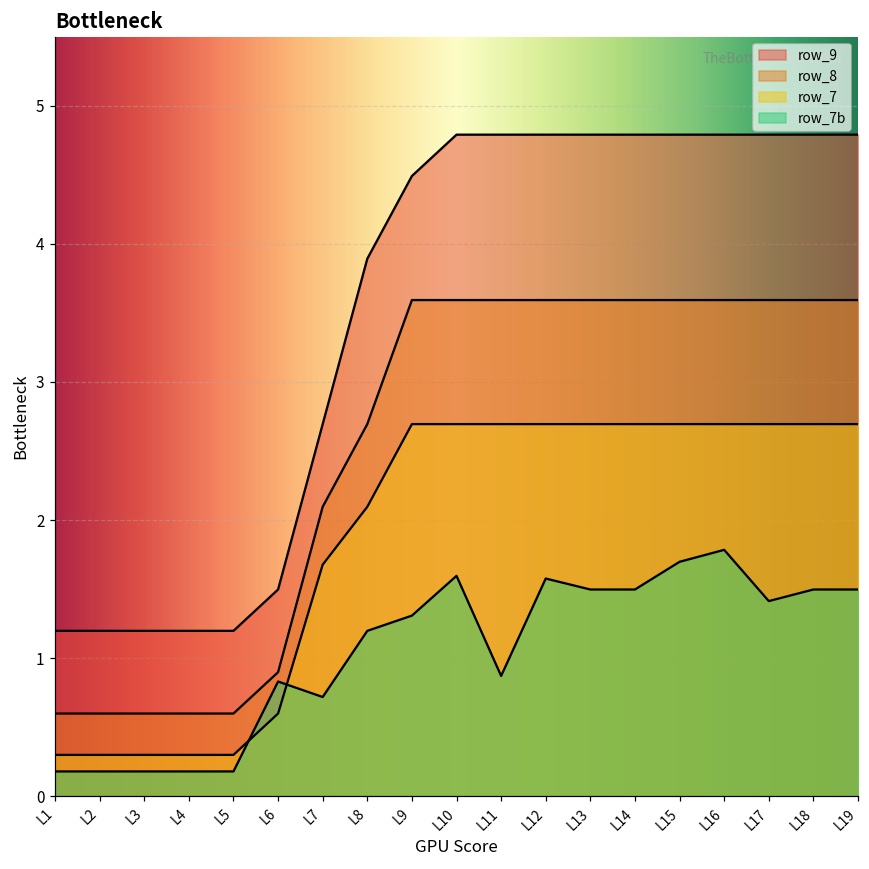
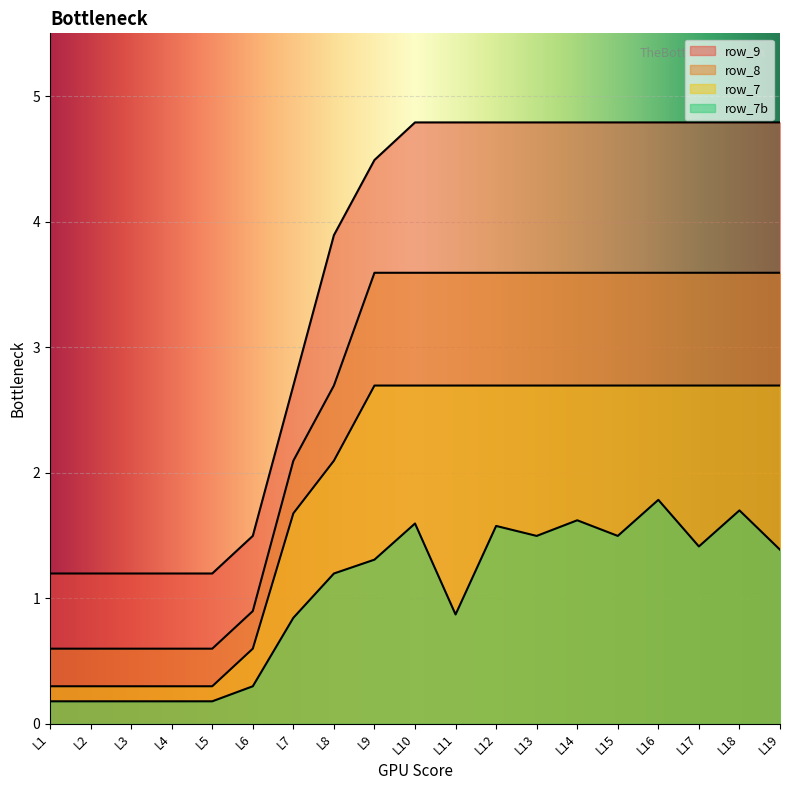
row_7b, L6: 0.83 -> 0.30
row_7b, L7: 0.72 -> 0.84
row_7b, L14: 1.50 -> 1.62
row_7b, L15: 1.70 -> 1.50
row_7b, L18: 1.50 -> 1.70
row_7b, L19: 1.50 -> 1.39
